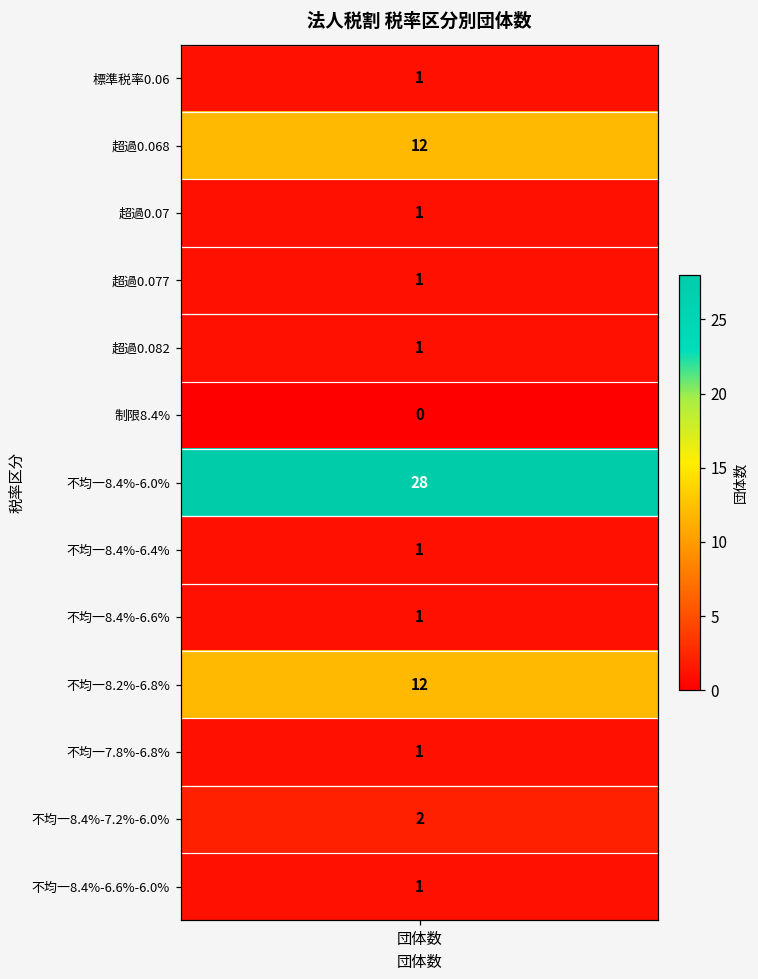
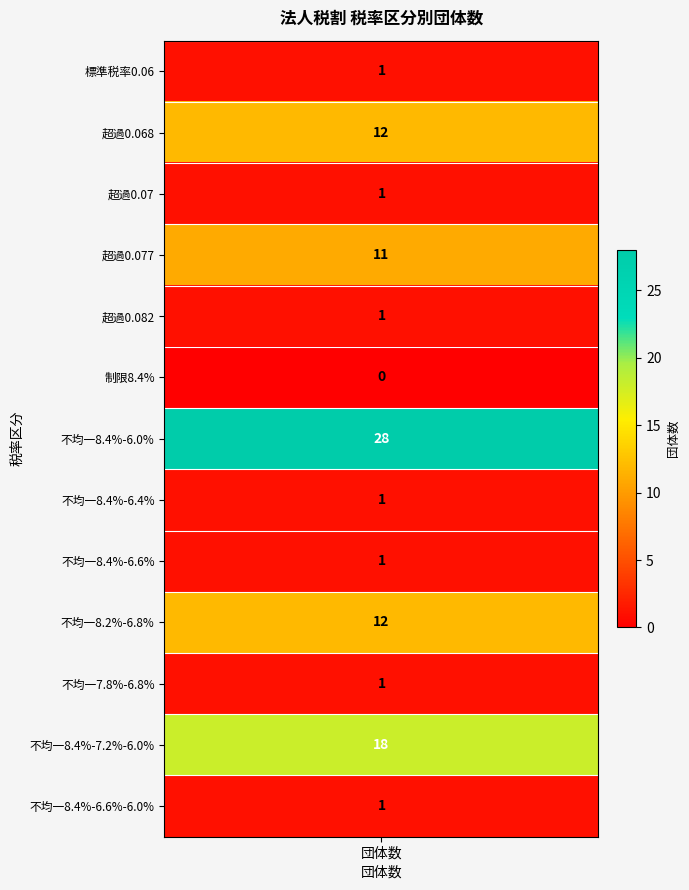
超過0.077, 団体数: 1 -> 11
不均一8.4%-7.2%-6.0%, 団体数: 2 -> 18
